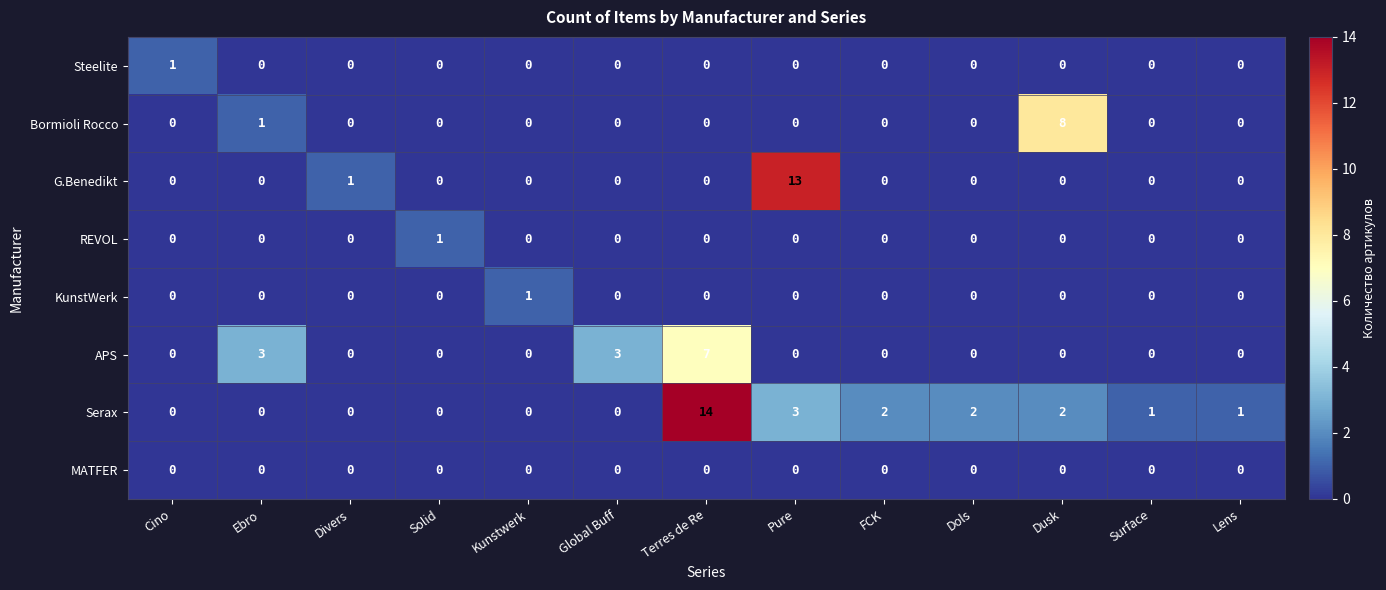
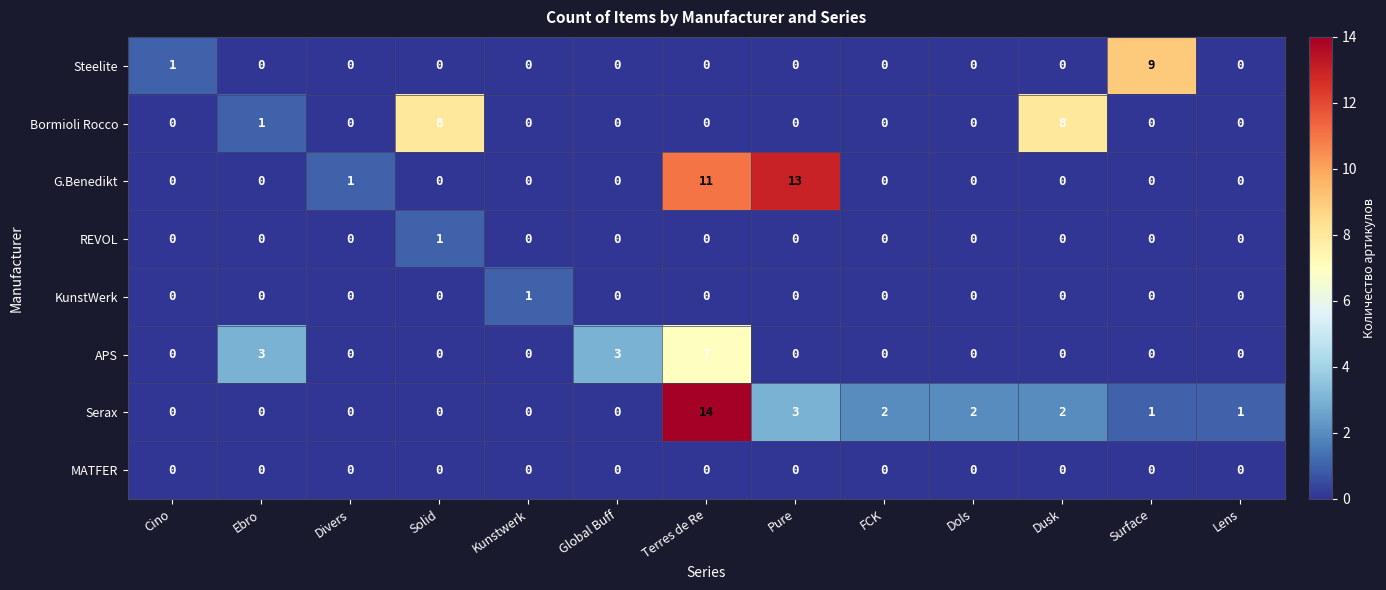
Steelite, Surface: 0 -> 9
Bormioli Rocco, Solid: 0 -> 8
G.Benedikt, Terres de Re: 0 -> 11
